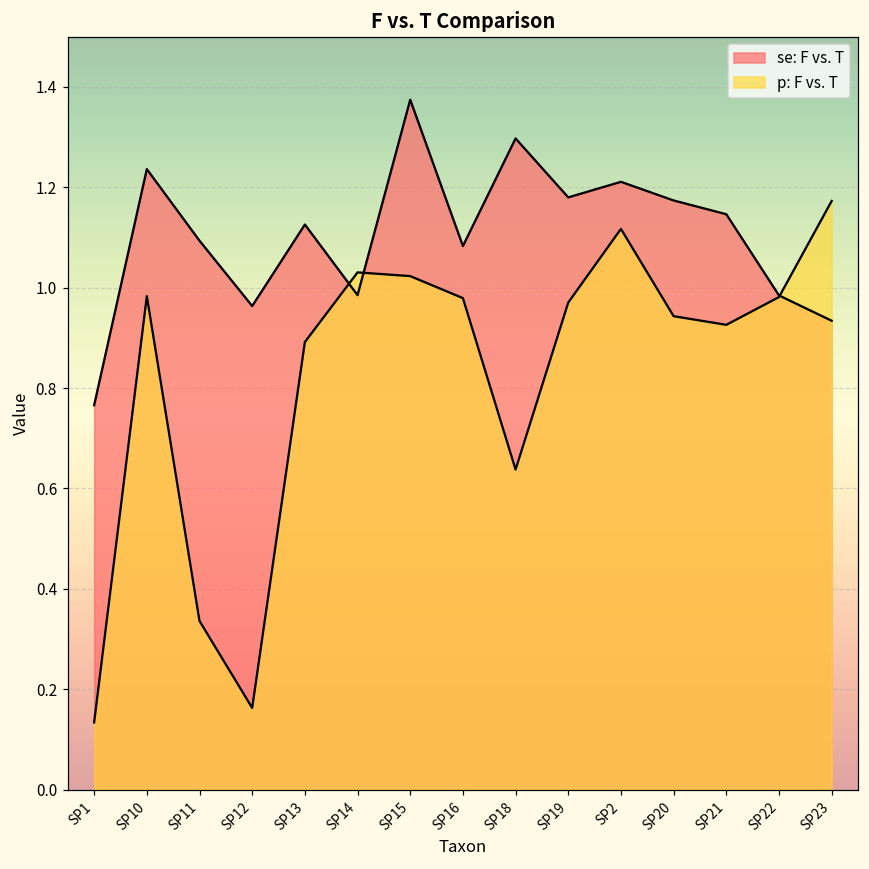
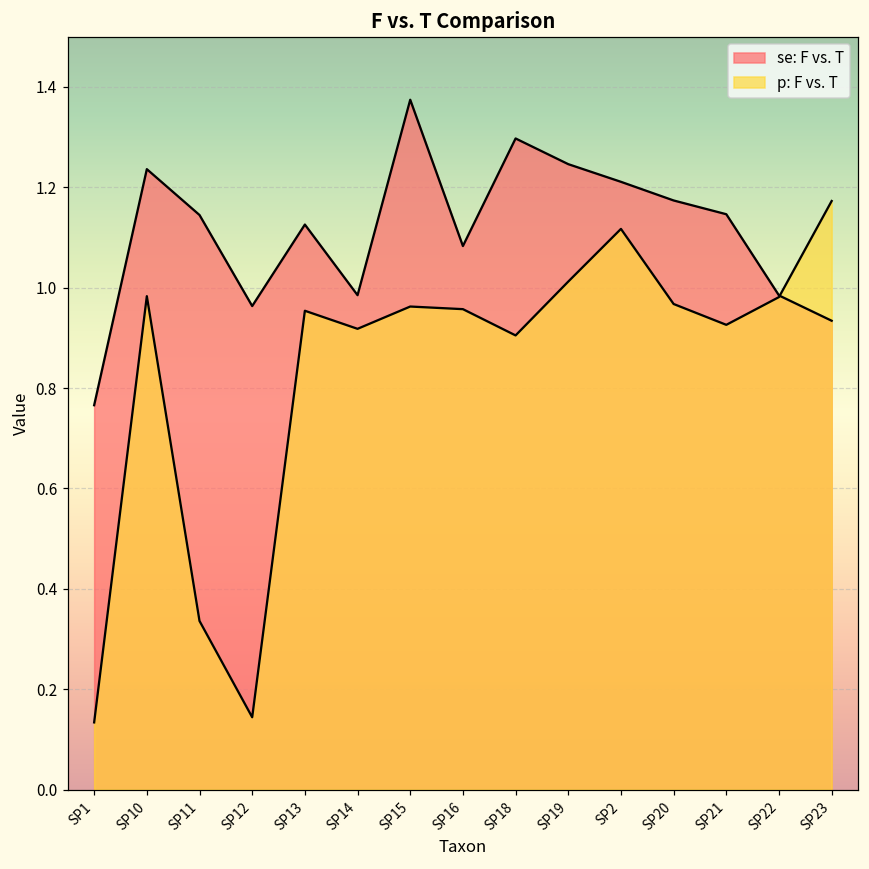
se: F vs. T, SP11: 1.09 -> 1.14
p: F vs. T, SP12: 0.16 -> 0.14
p: F vs. T, SP13: 0.89 -> 0.95
p: F vs. T, SP14: 1.03 -> 0.92
p: F vs. T, SP15: 1.02 -> 0.96
p: F vs. T, SP16: 0.98 -> 0.96
p: F vs. T, SP18: 0.64 -> 0.90
se: F vs. T, SP19: 1.18 -> 1.25
p: F vs. T, SP19: 0.97 -> 1.01
p: F vs. T, SP20: 0.94 -> 0.97
